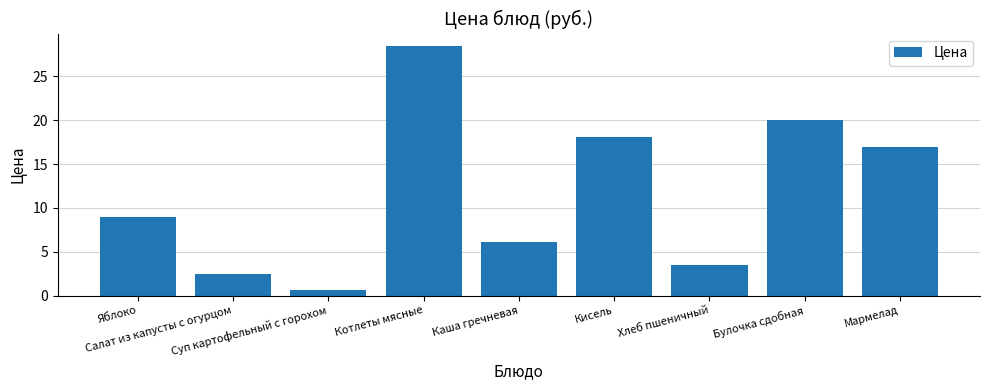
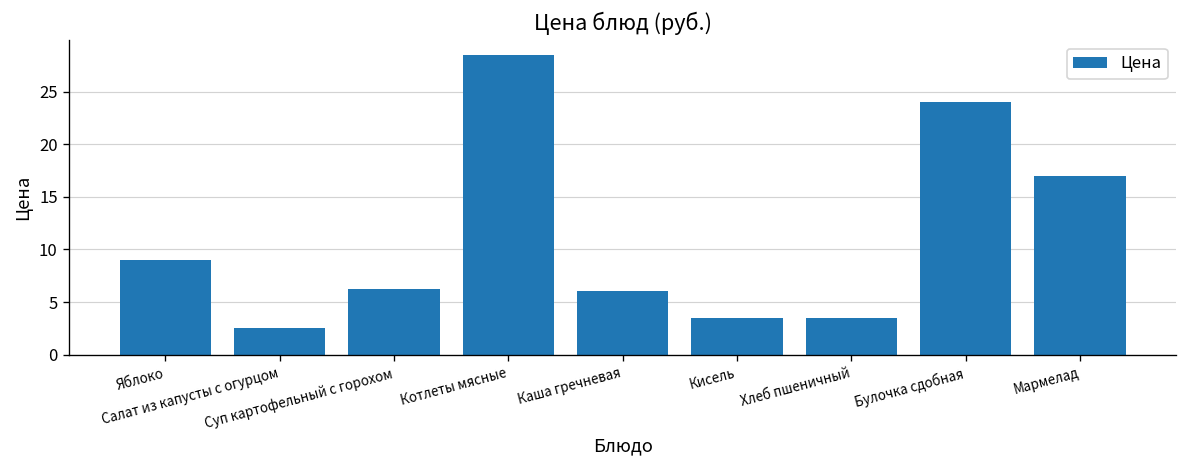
Суп картофельный с горохом: 1 -> 6
Кисель: 18 -> 3
Булочка сдобная: 20 -> 24
